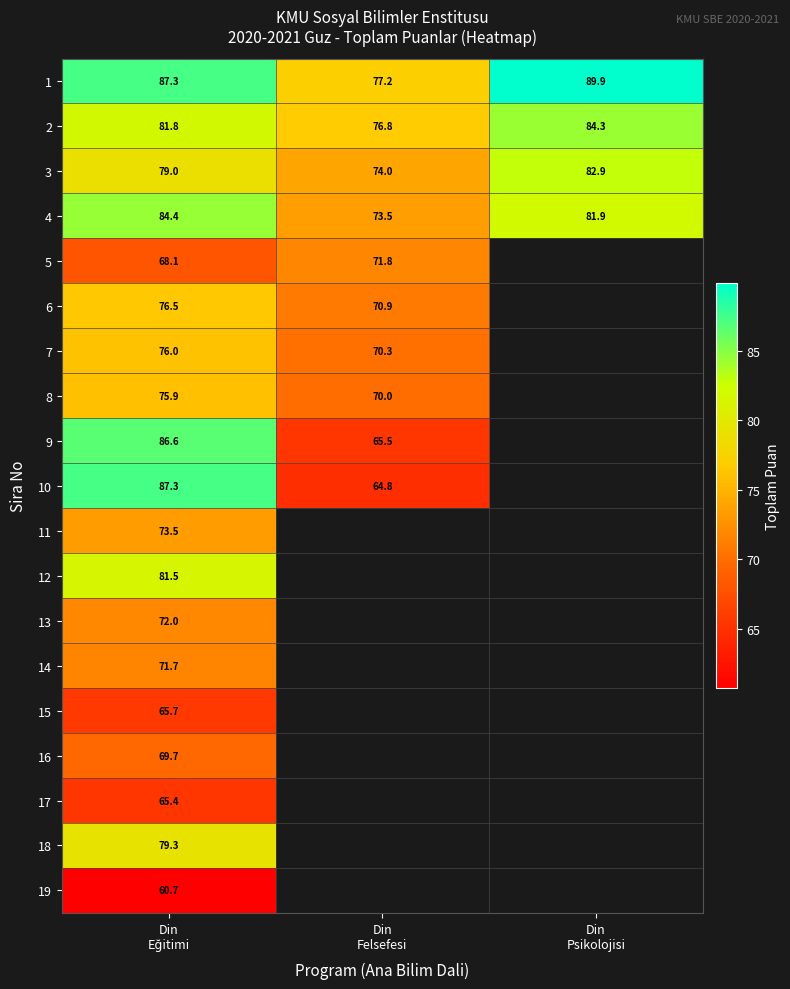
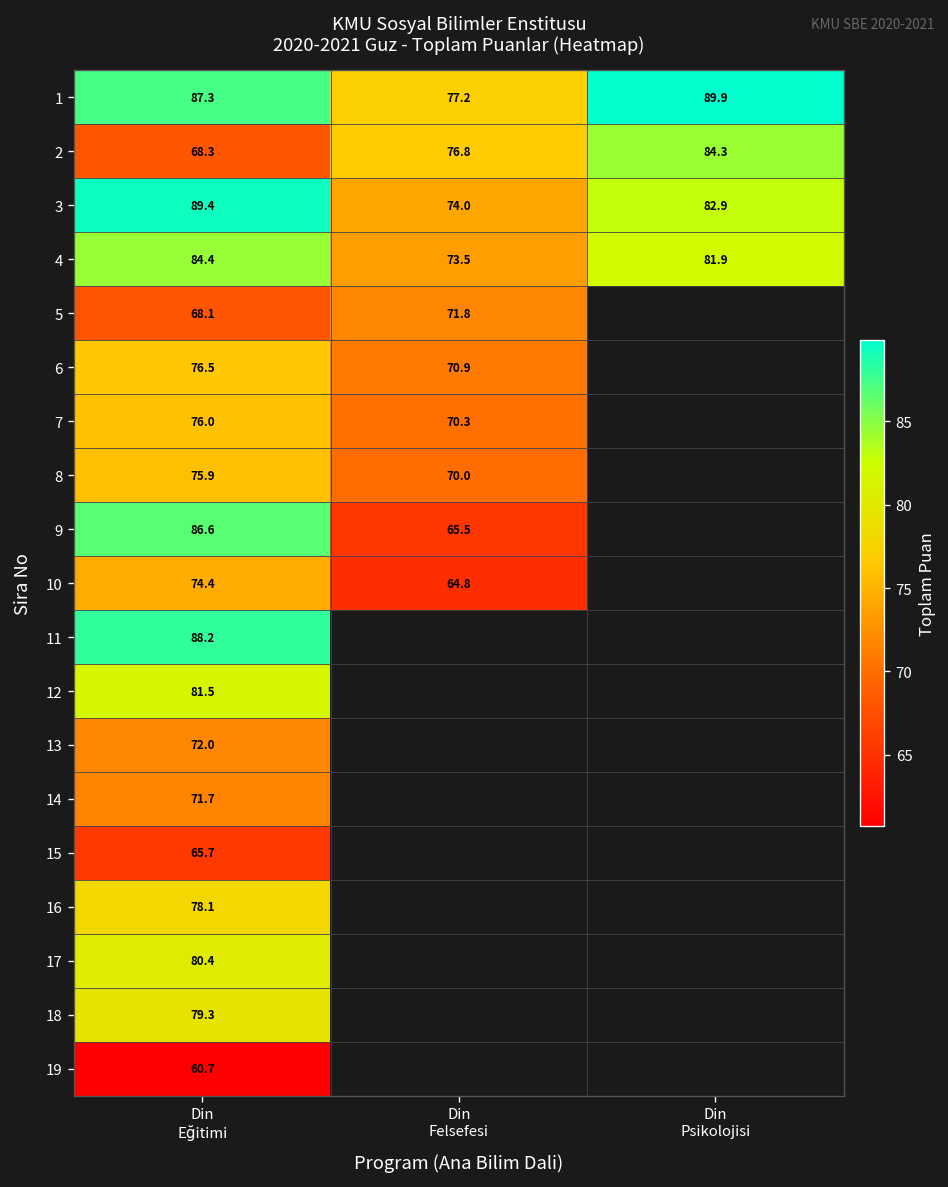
2, Din Eğitimi: 81.8 -> 68.3
3, Din Eğitimi: 79.0 -> 89.4
10, Din Eğitimi: 87.3 -> 74.4
11, Din Eğitimi: 73.5 -> 88.2
16, Din Eğitimi: 69.7 -> 78.1
17, Din Eğitimi: 65.4 -> 80.4
